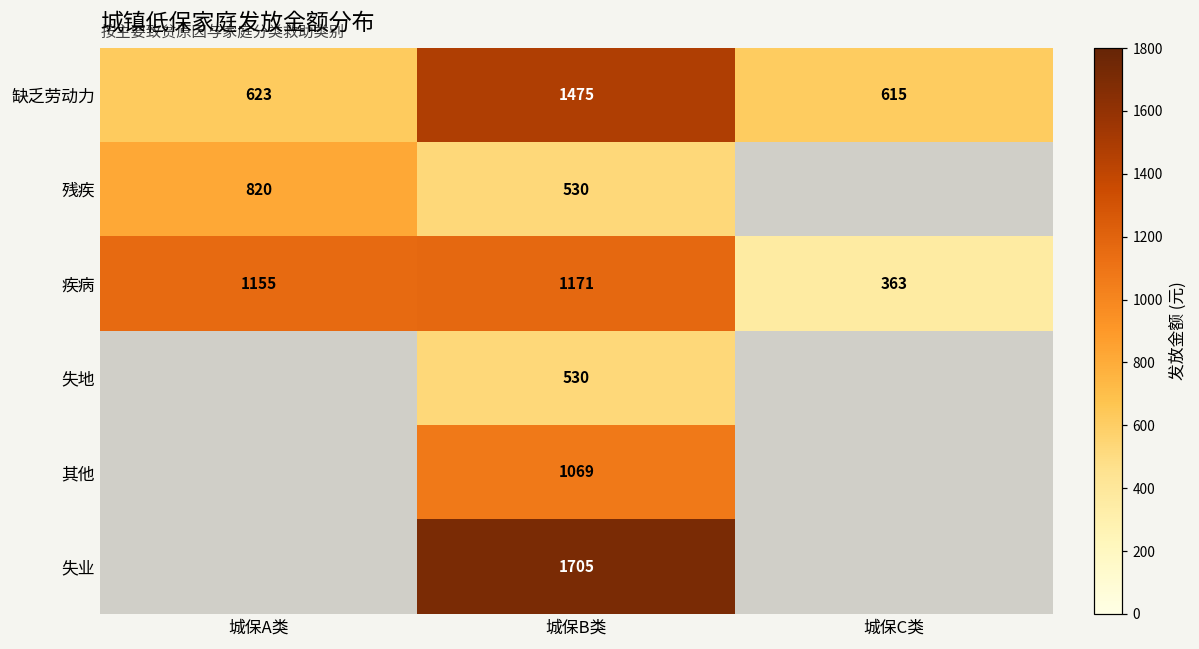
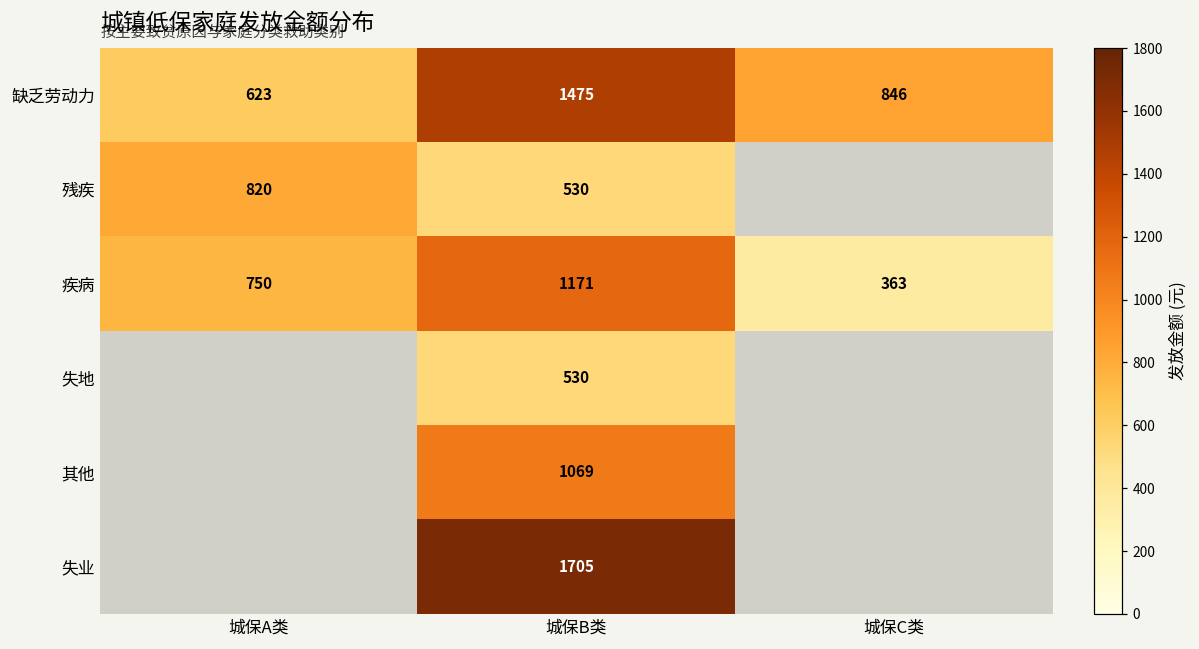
缺乏劳动力, 城保C类: 615 -> 846
疾病, 城保A类: 1155 -> 750
